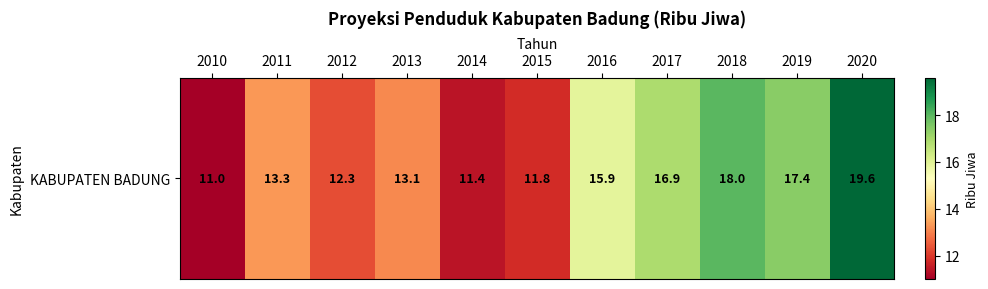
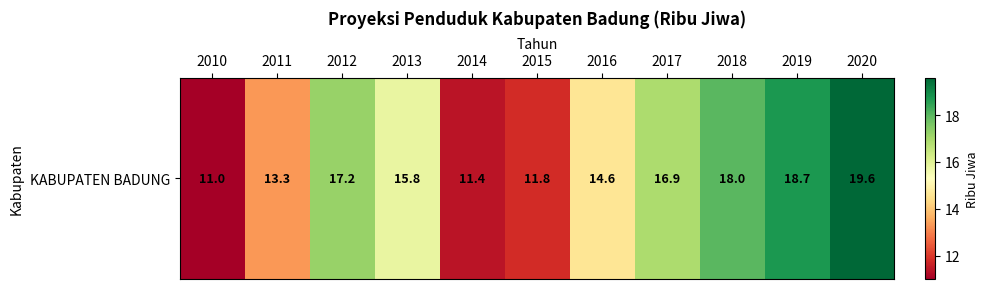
KABUPATEN BADUNG, 2012: 12.3 -> 17.2
KABUPATEN BADUNG, 2013: 13.1 -> 15.8
KABUPATEN BADUNG, 2016: 15.9 -> 14.6
KABUPATEN BADUNG, 2019: 17.4 -> 18.7
